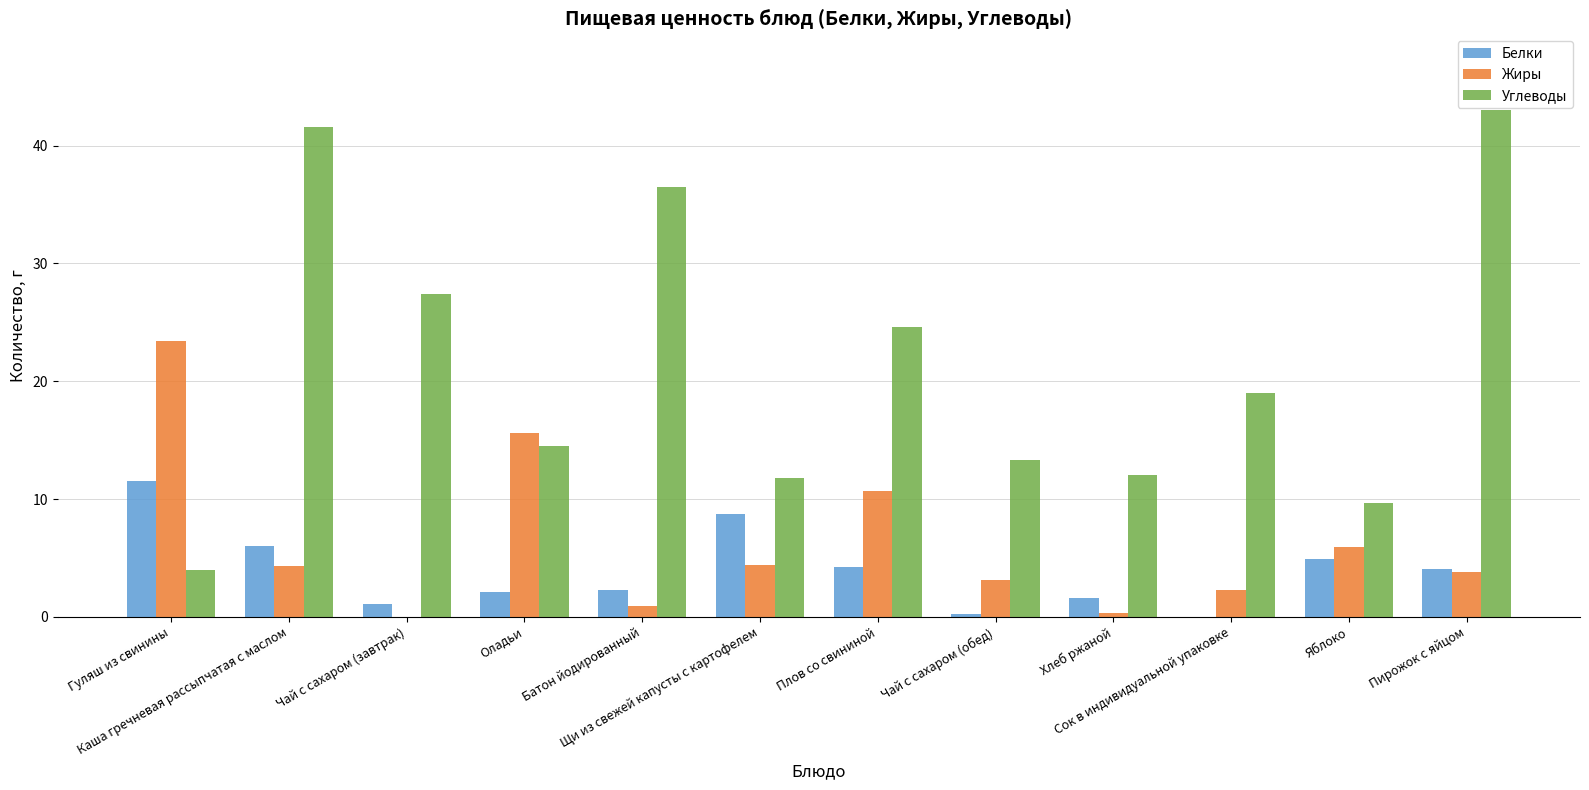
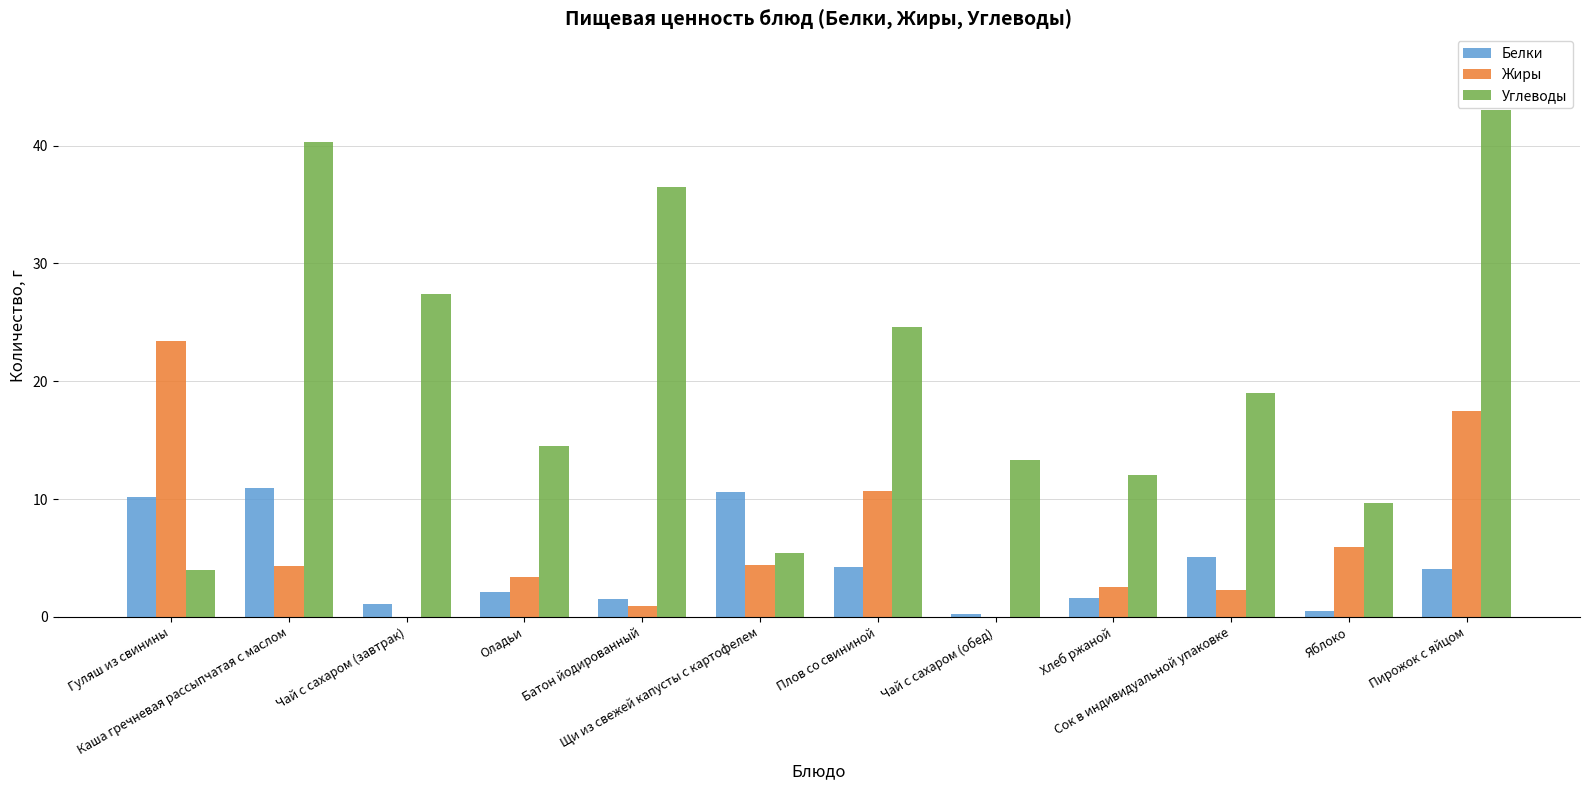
Белки, Гуляш из свинины: 11.5 -> 10.2
Белки, Каша гречневая рассыпчатая с маслом: 6.0 -> 10.9
Углеводы, Каша гречневая рассыпчатая с маслом: 41.6 -> 40.3
Жиры, Оладьи: 15.6 -> 3.4
Белки, Батон йодированный: 2.3 -> 1.5
Белки, Щи из свежей капусты с картофелем: 8.7 -> 10.6
Углеводы, Щи из свежей капусты с картофелем: 11.8 -> 5.4
Жиры, Чай с сахаром (обед): 3.1 -> 0.0
Жиры, Хлеб ржаной: 0.3 -> 2.5
Белки, Сок в индивидуальной упаковке: 0.0 -> 5.1
Белки, Яблоко: 4.9 -> 0.5
Жиры, Пирожок с яйцом: 3.8 -> 17.5
